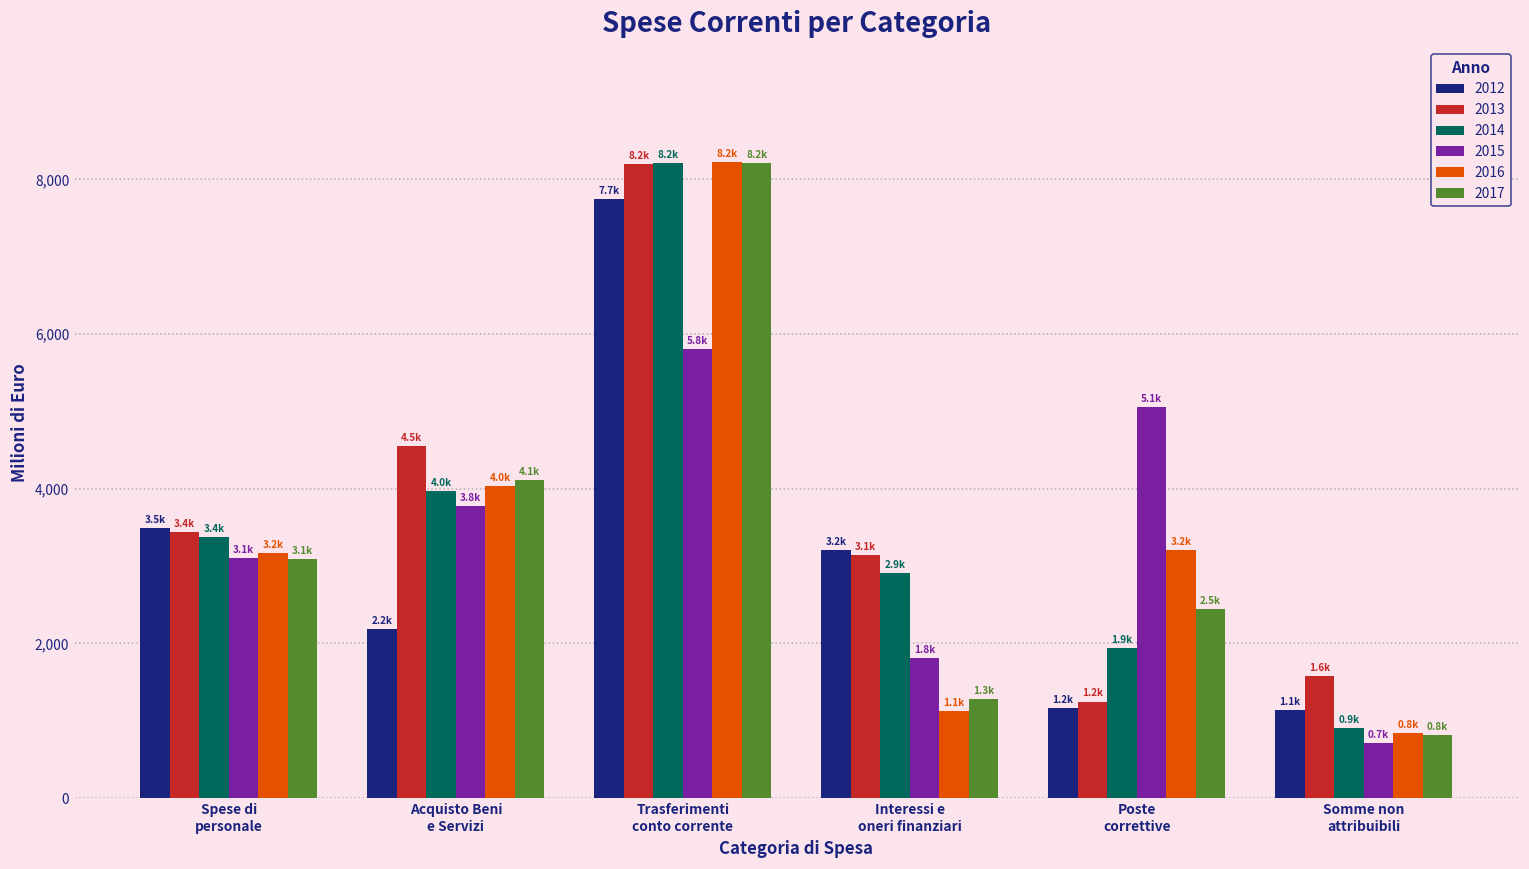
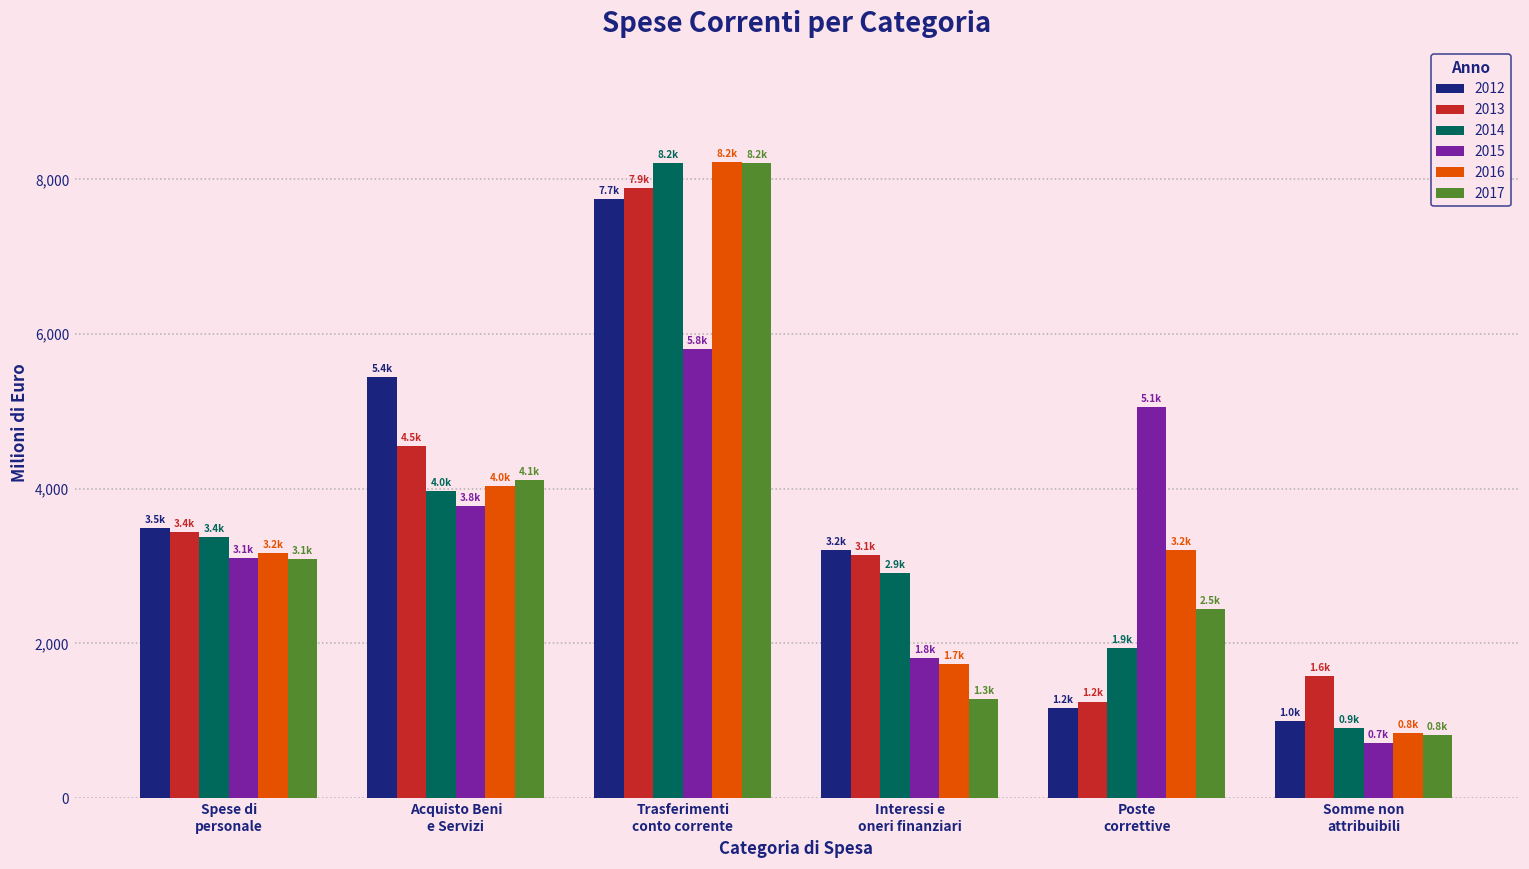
2012, Acquisto Beni e Servizi: 2.2k -> 5.4k
2013, Trasferimenti conto corrente: 8.2k -> 7.9k
2016, Interessi e oneri finanziari: 1.1k -> 1.7k
2012, Somme non attribuibili: 1.1k -> 1.0k
